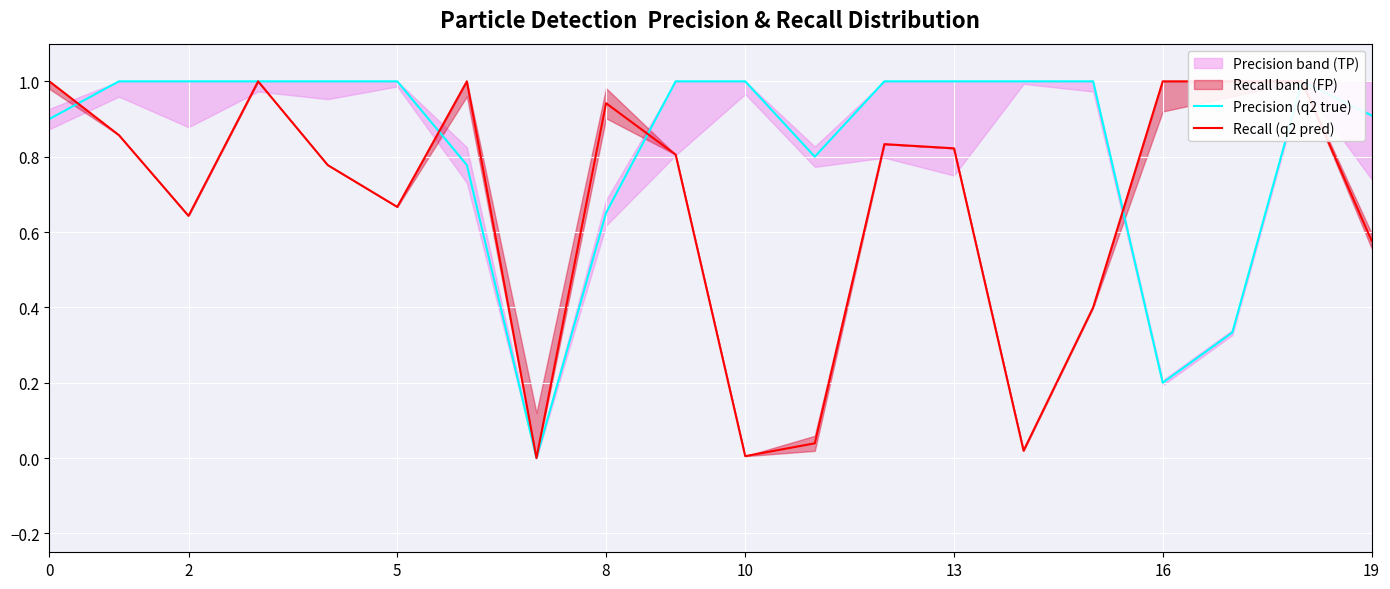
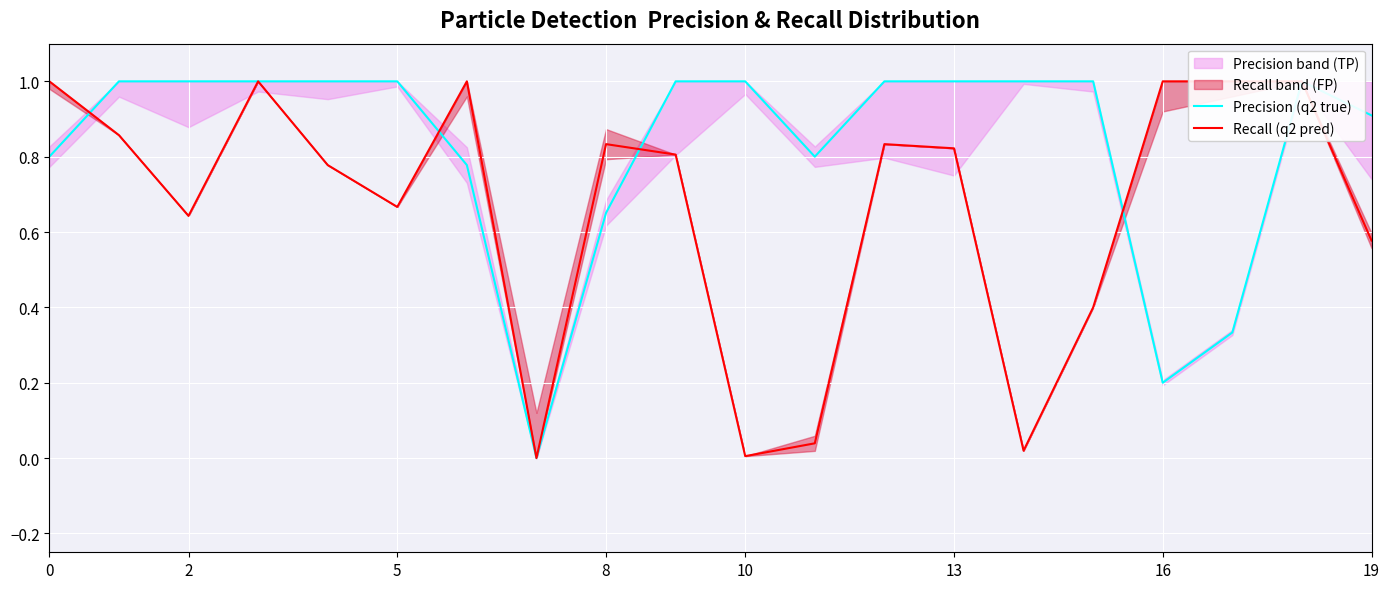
Precision (q2 true), 0: 0.9 -> 0.8
Recall (q2 pred), 8: 0.94 -> 0.83
